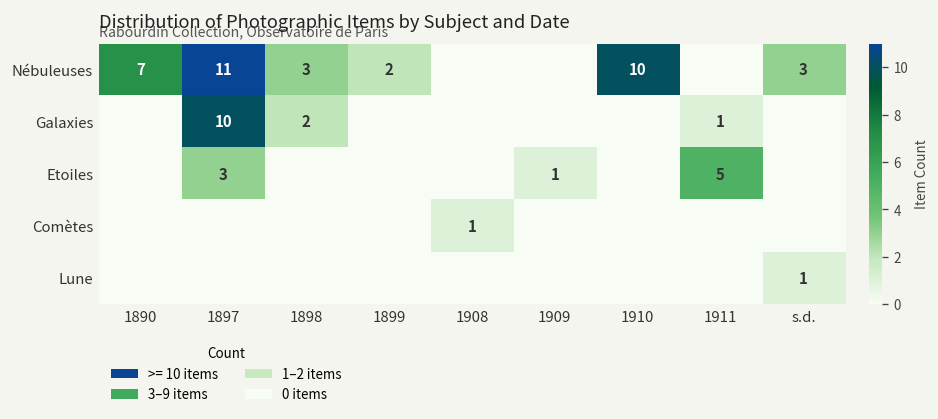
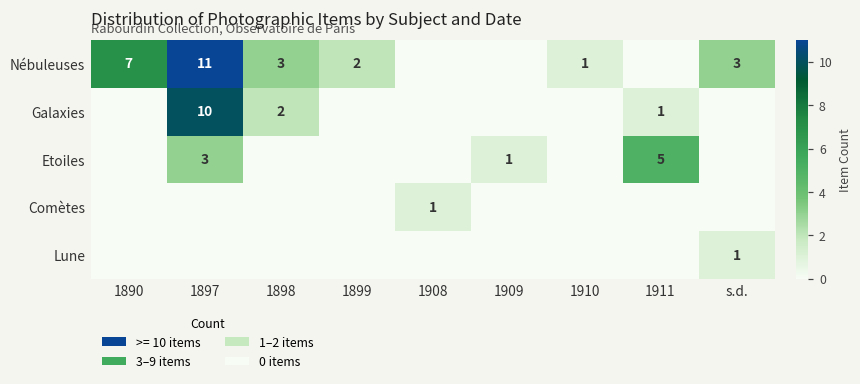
Nébuleuses, 1910: 10 -> 1
